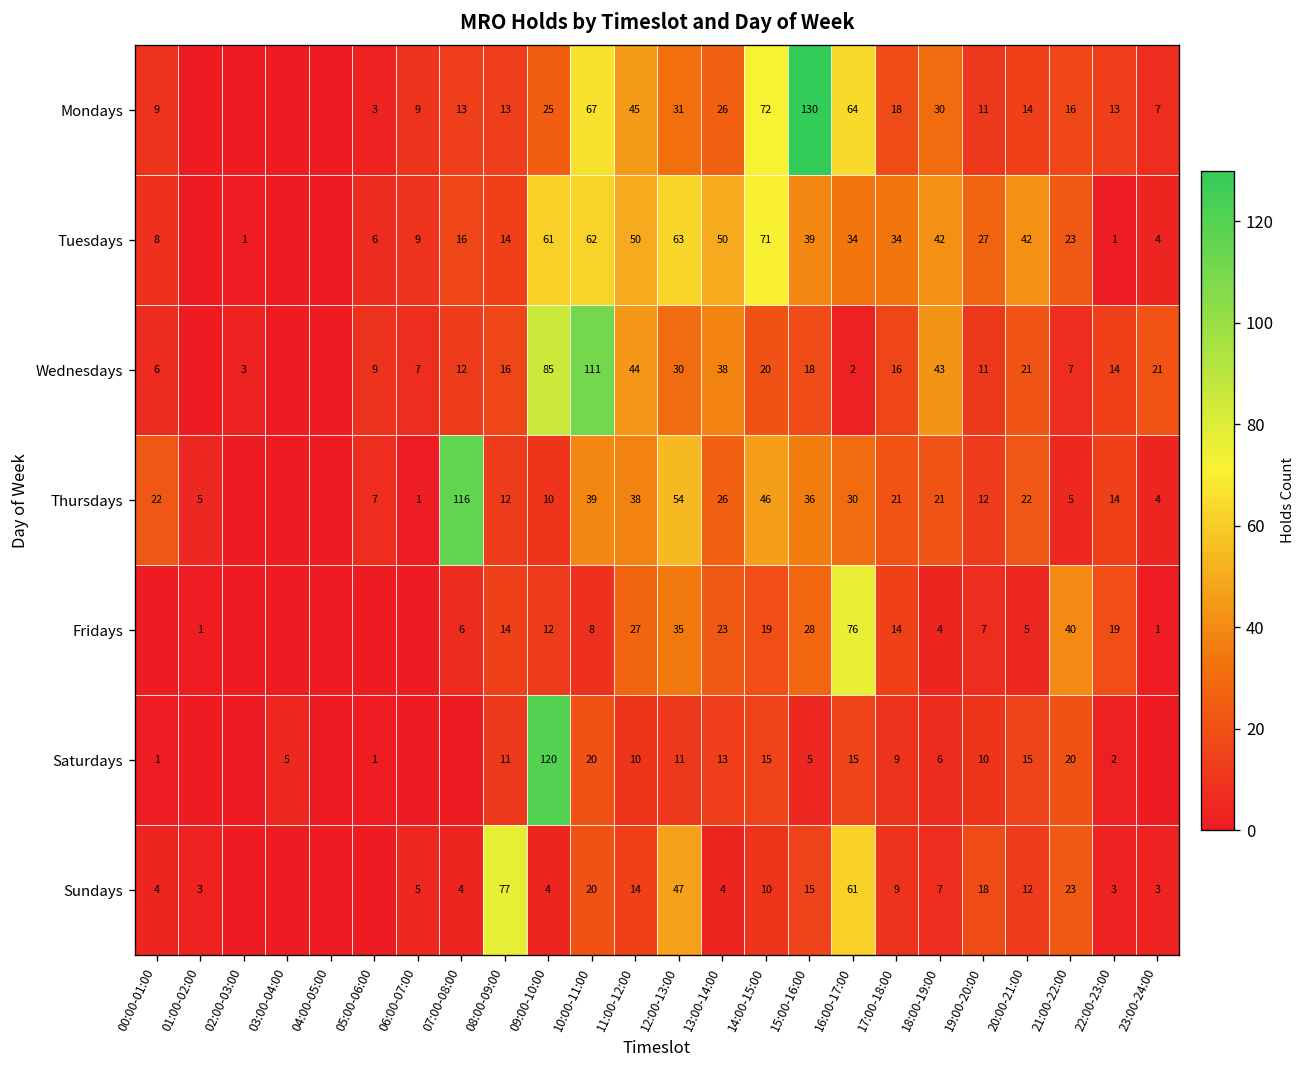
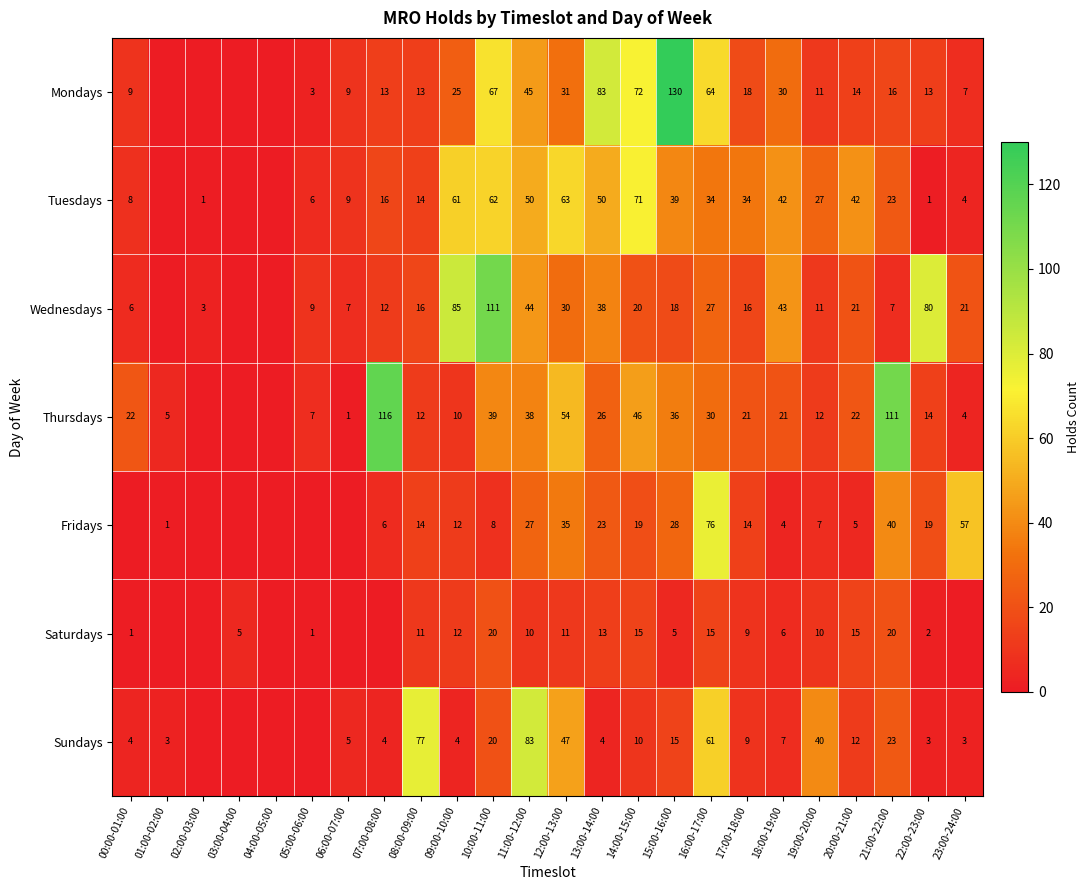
Mondays, 13:00-14:00: 26 -> 83
Wednesdays, 16:00-17:00: 2 -> 27
Wednesdays, 22:00-23:00: 14 -> 80
Thursdays, 21:00-22:00: 5 -> 111
Fridays, 23:00-24:00: 1 -> 57
Saturdays, 09:00-10:00: 120 -> 12
Sundays, 11:00-12:00: 14 -> 83
Sundays, 19:00-20:00: 18 -> 40
